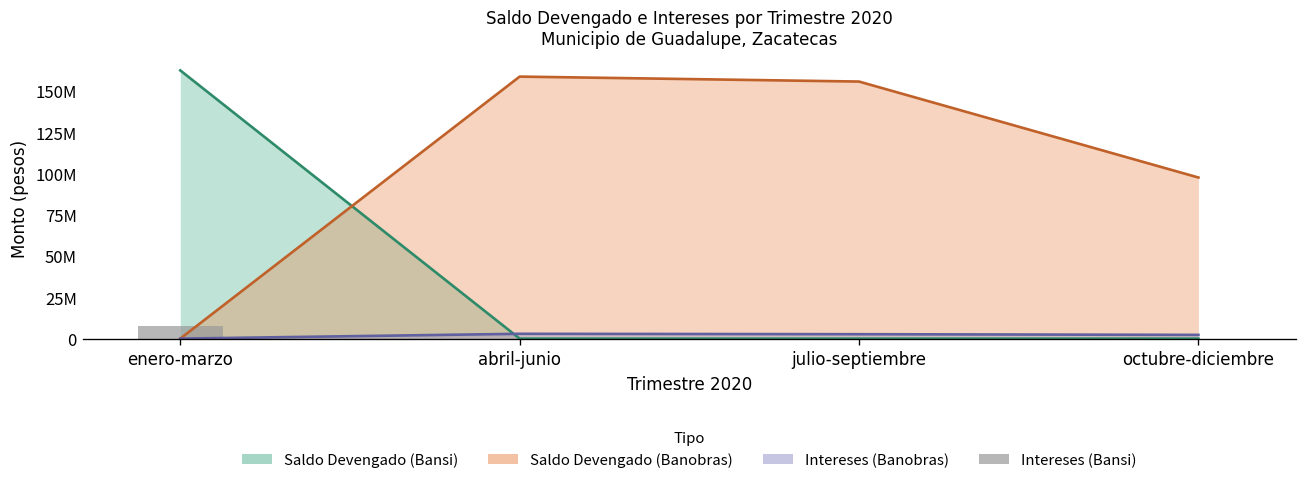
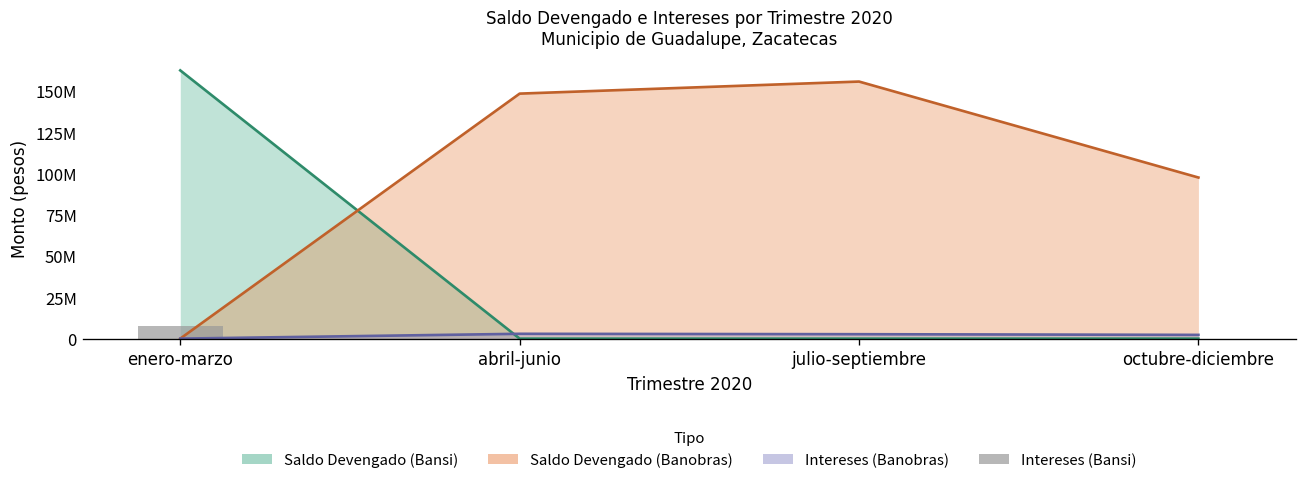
Saldo Devengado (Banobras), abril-junio: 159000000 -> 148000000
